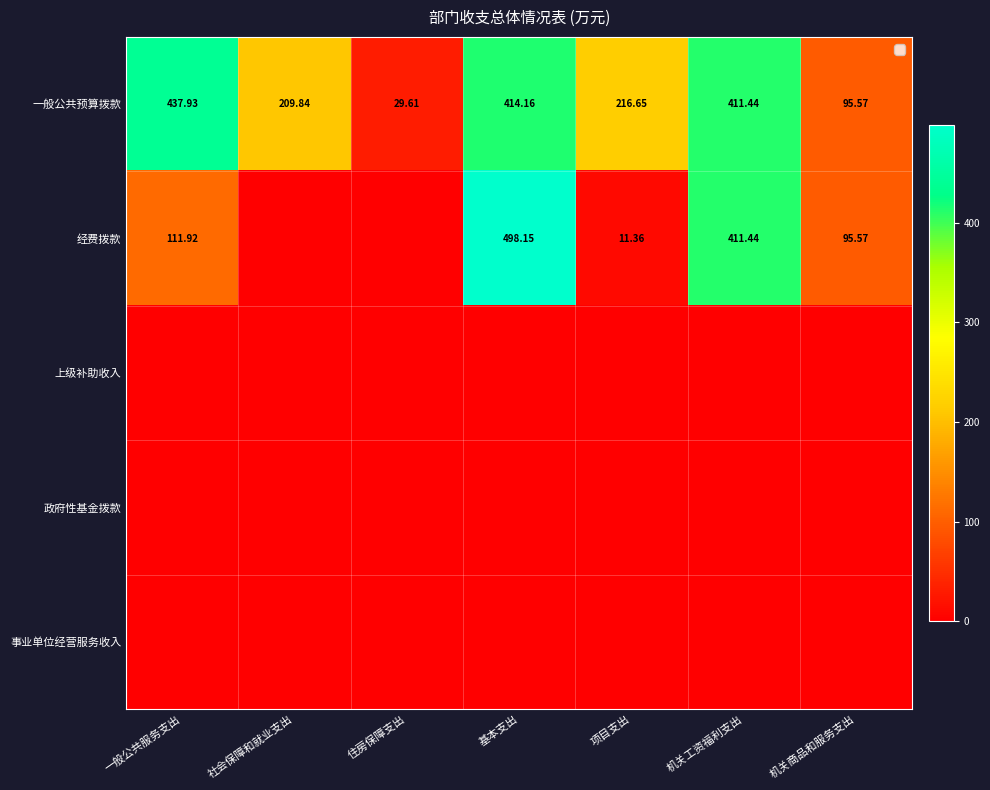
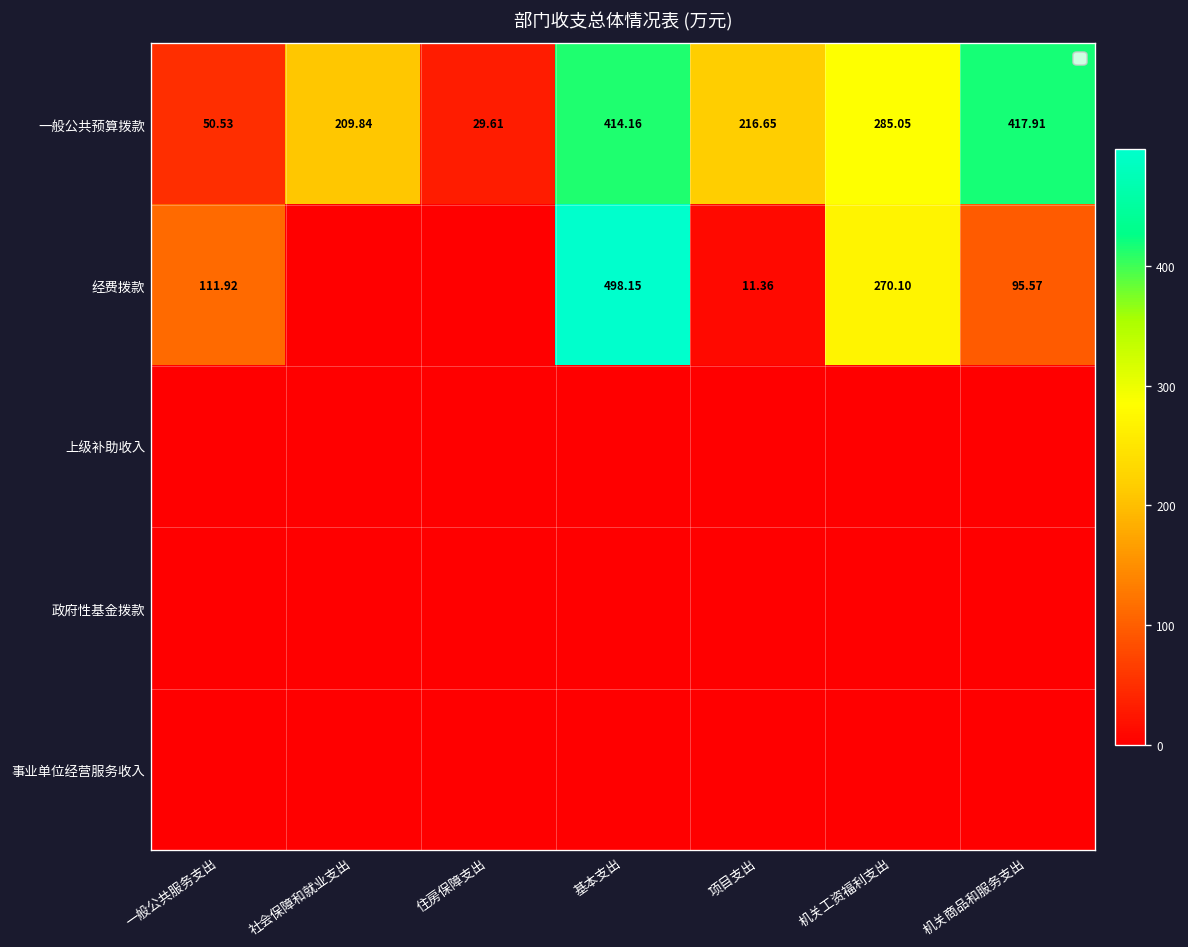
一般公共预算拨款, 一般公共服务支出: 437.93 -> 50.53
一般公共预算拨款, 机关工资福利支出: 411.44 -> 285.05
一般公共预算拨款, 机关商品和服务支出: 95.57 -> 417.91
经费拨款, 机关工资福利支出: 411.44 -> 270.10
